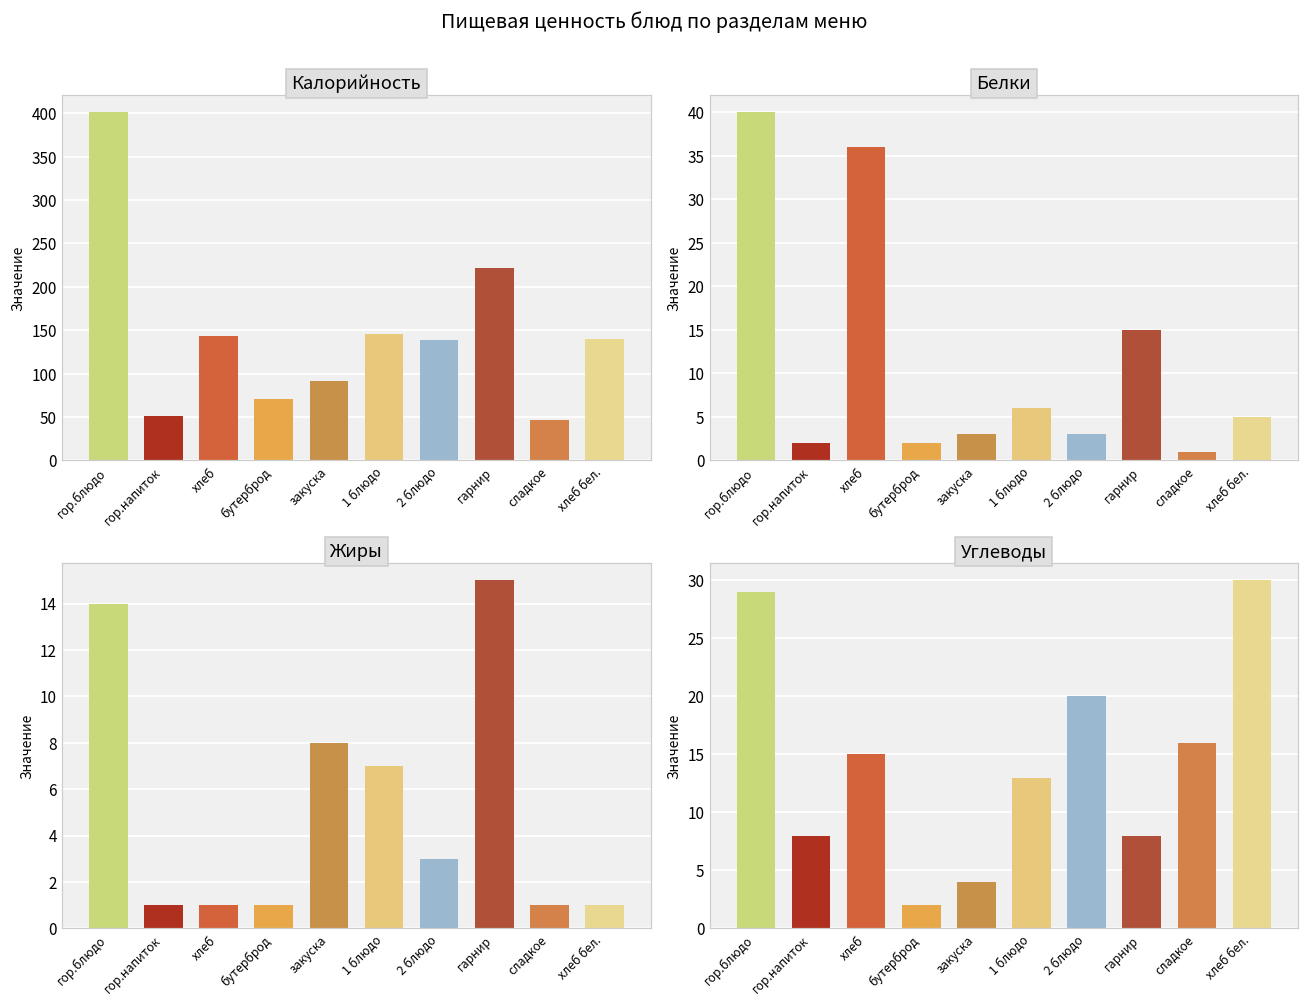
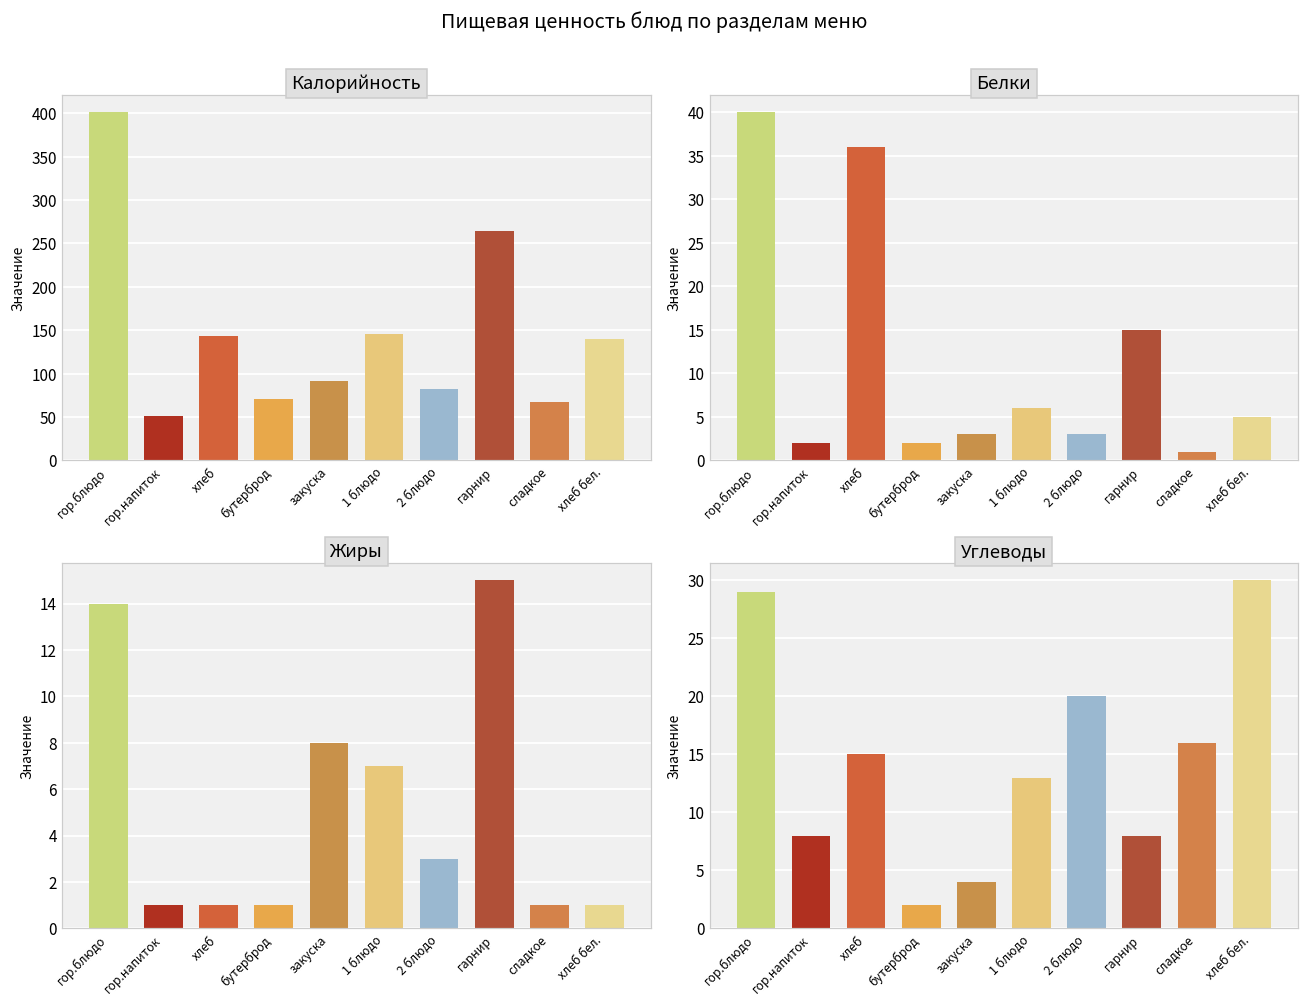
Калорийность, 2 блюдо: 140 -> 80
Калорийность, гарнир: 220 -> 260
Калорийность, сладкое: 50 -> 70
